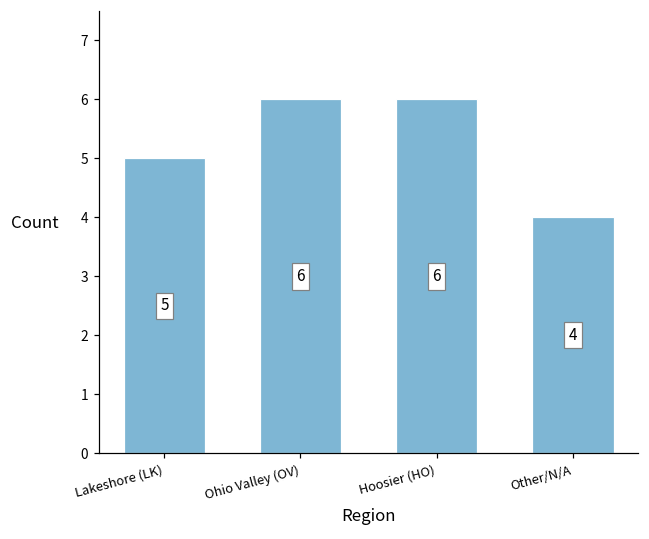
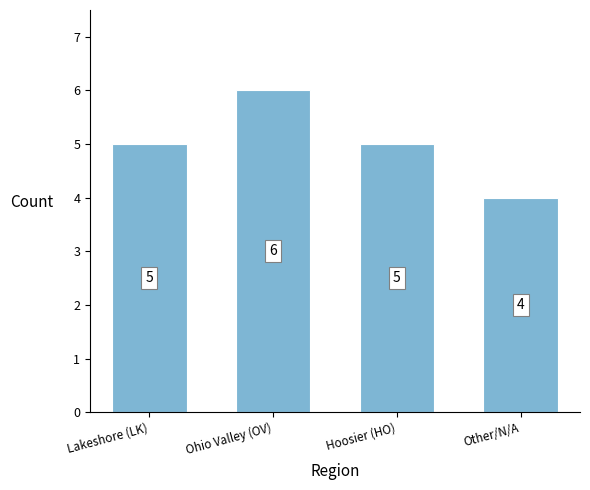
Hoosier (HO): 6 -> 5
